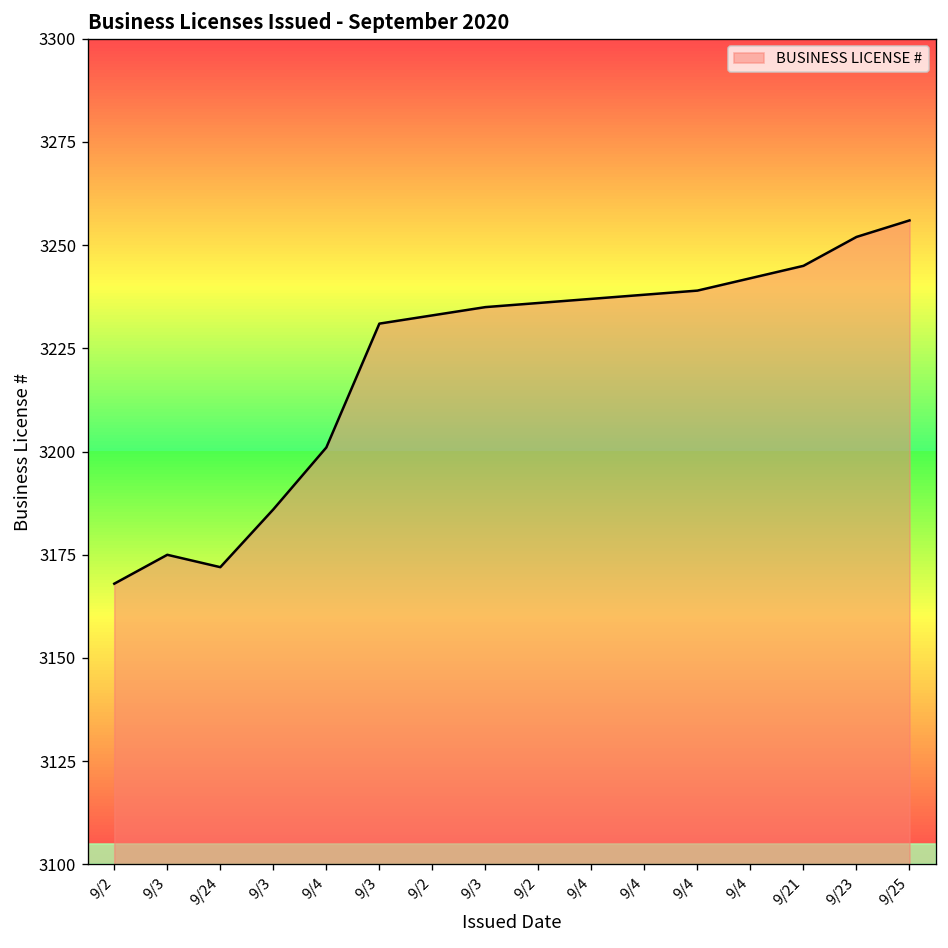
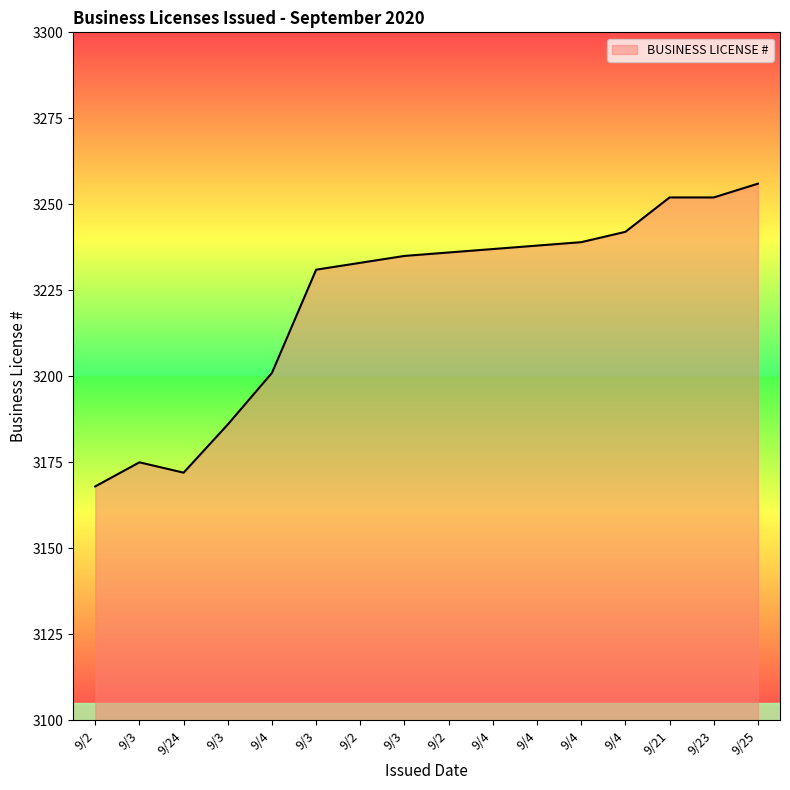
9/21: 3245 -> 3252
